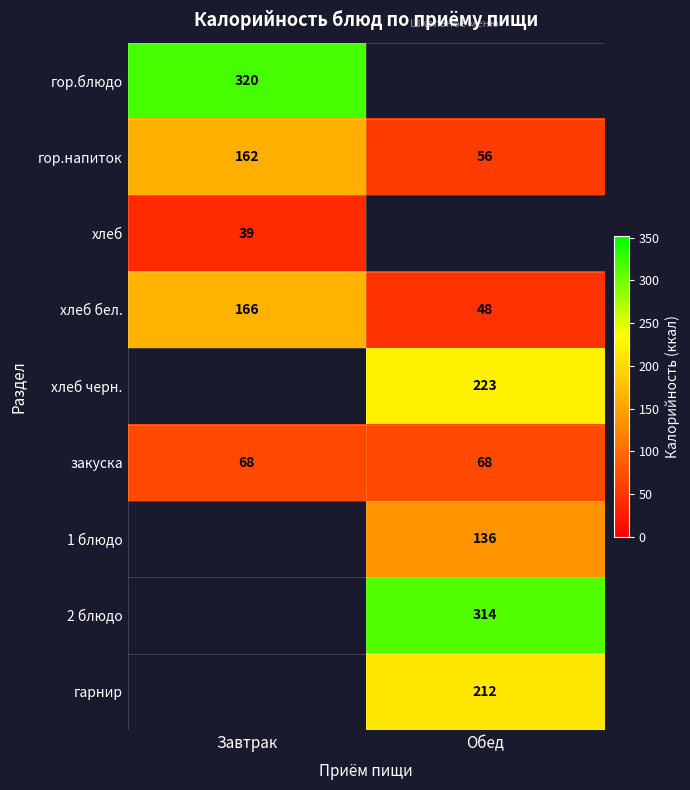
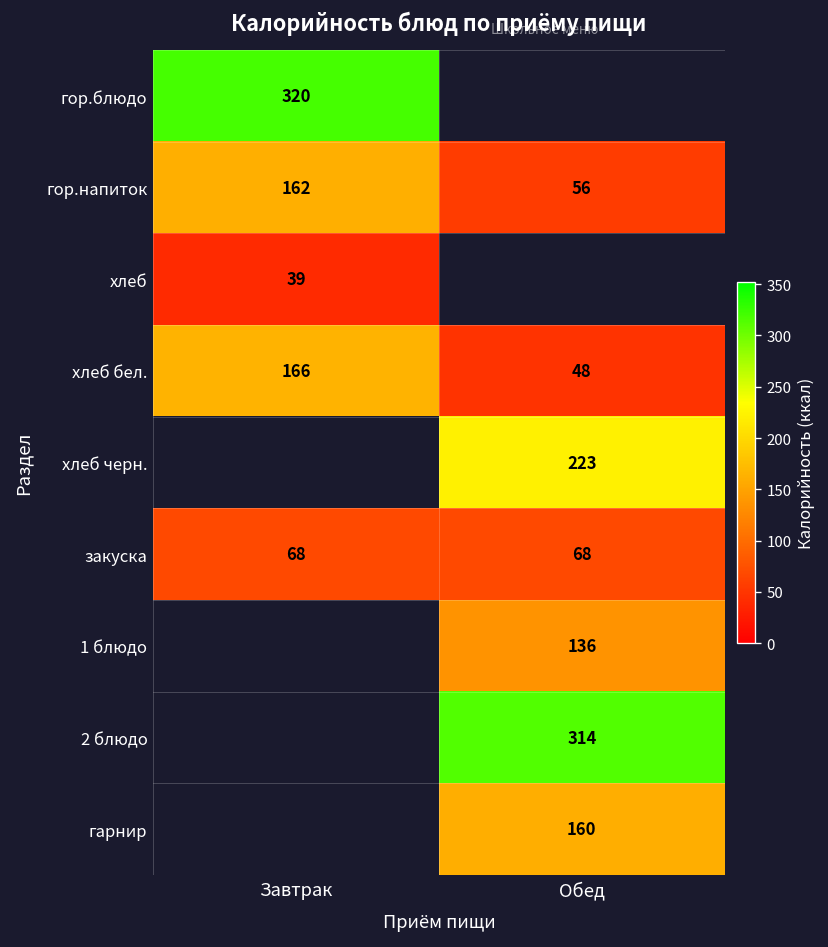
гарнир, Обед: 212 -> 160
